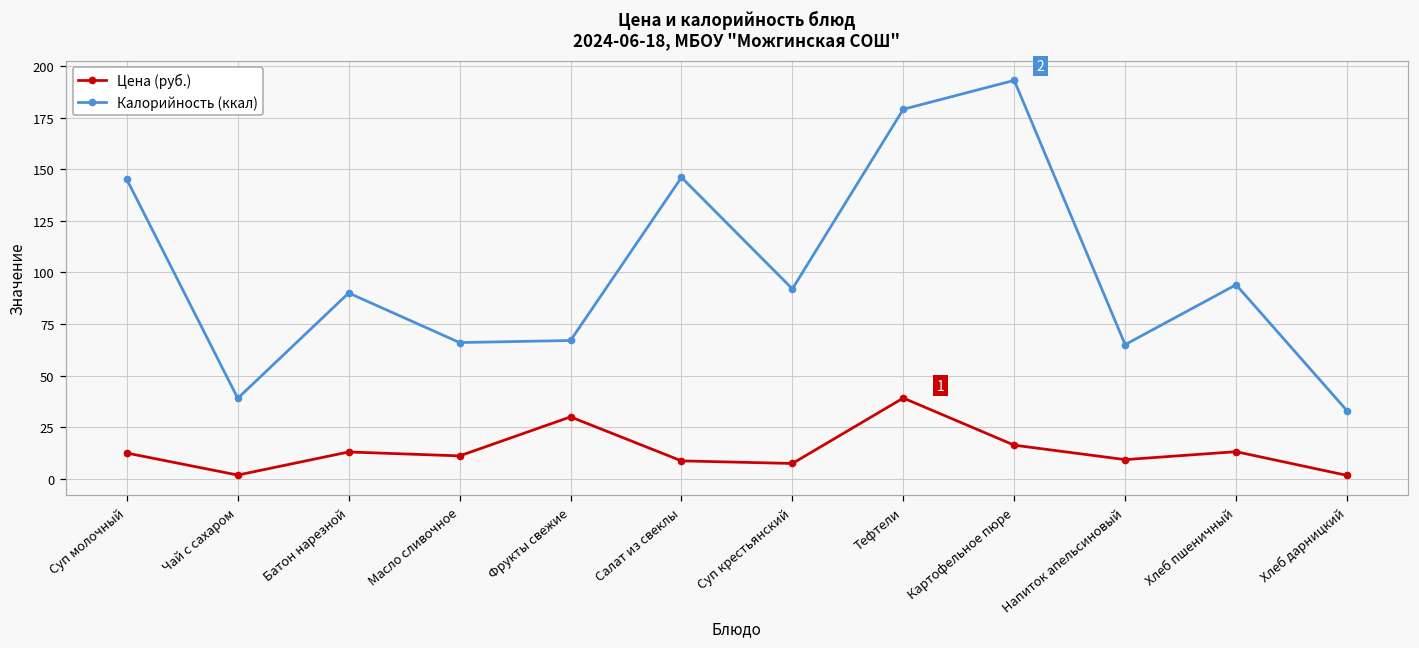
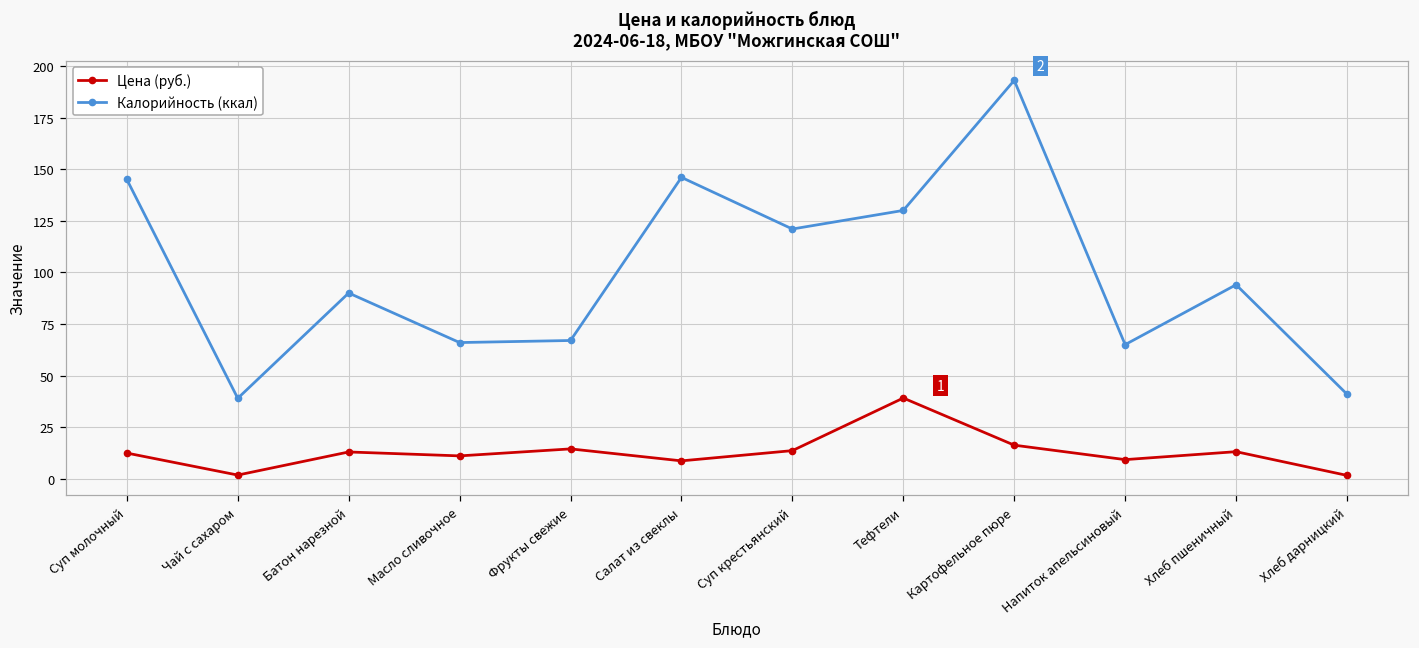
Цена (руб.), Фрукты свежие: 30 -> 15
Цена (руб.), Суп крестьянский: 7 -> 14
Калорийность (ккал), Суп крестьянский: 92 -> 121
Калорийность (ккал), Тефтели: 179 -> 130
Калорийность (ккал), Хлеб дарницкий: 33 -> 41
